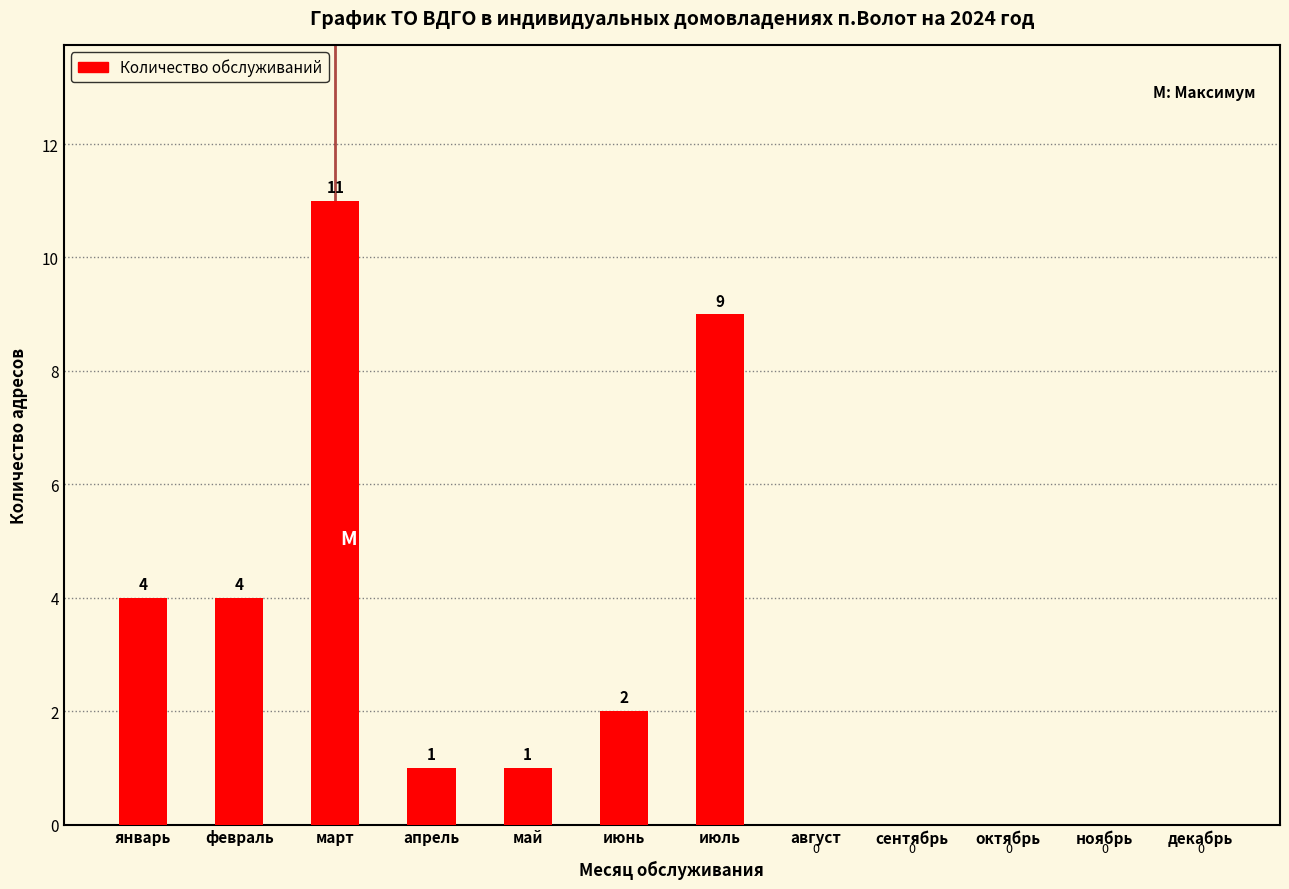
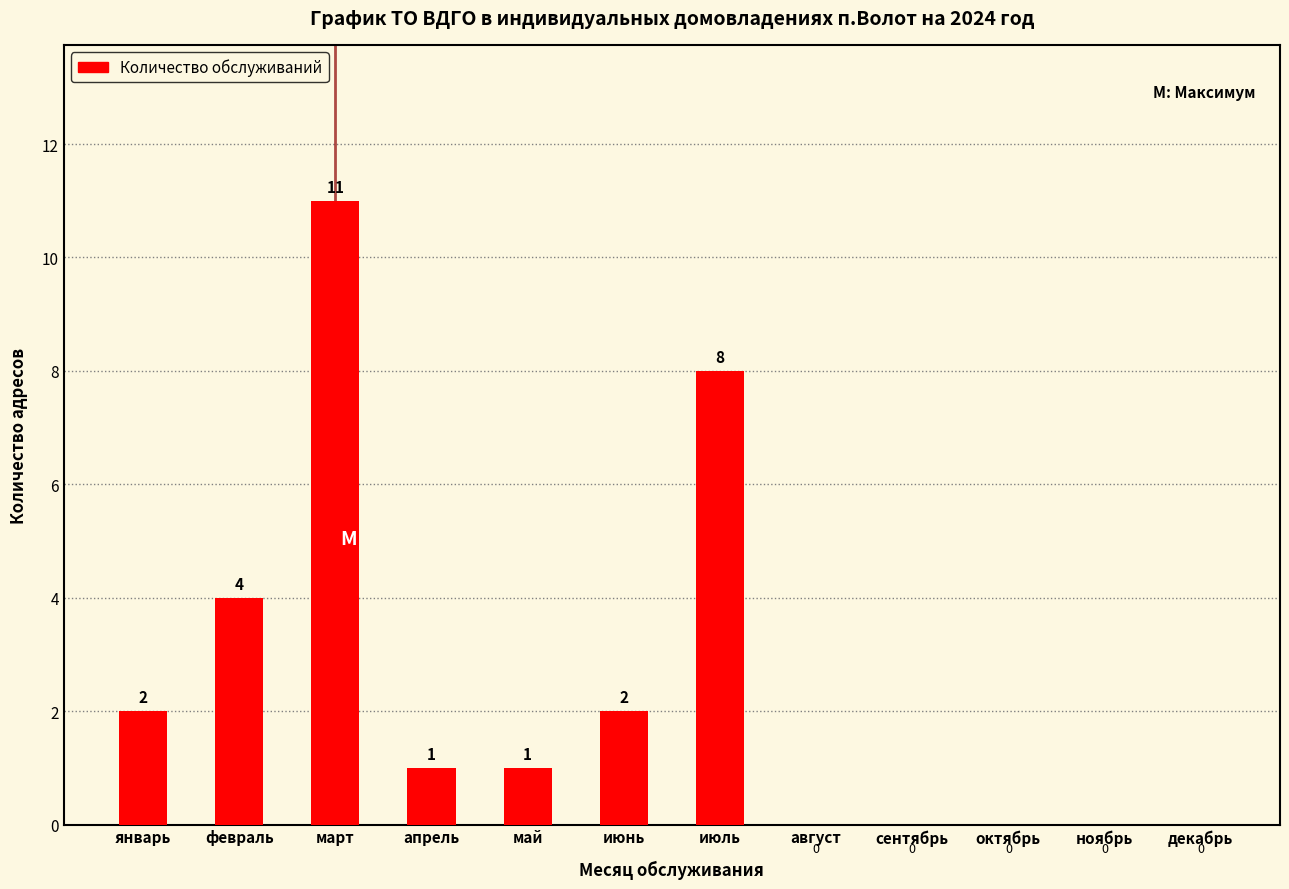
январь: 4 -> 2
июль: 9 -> 8
